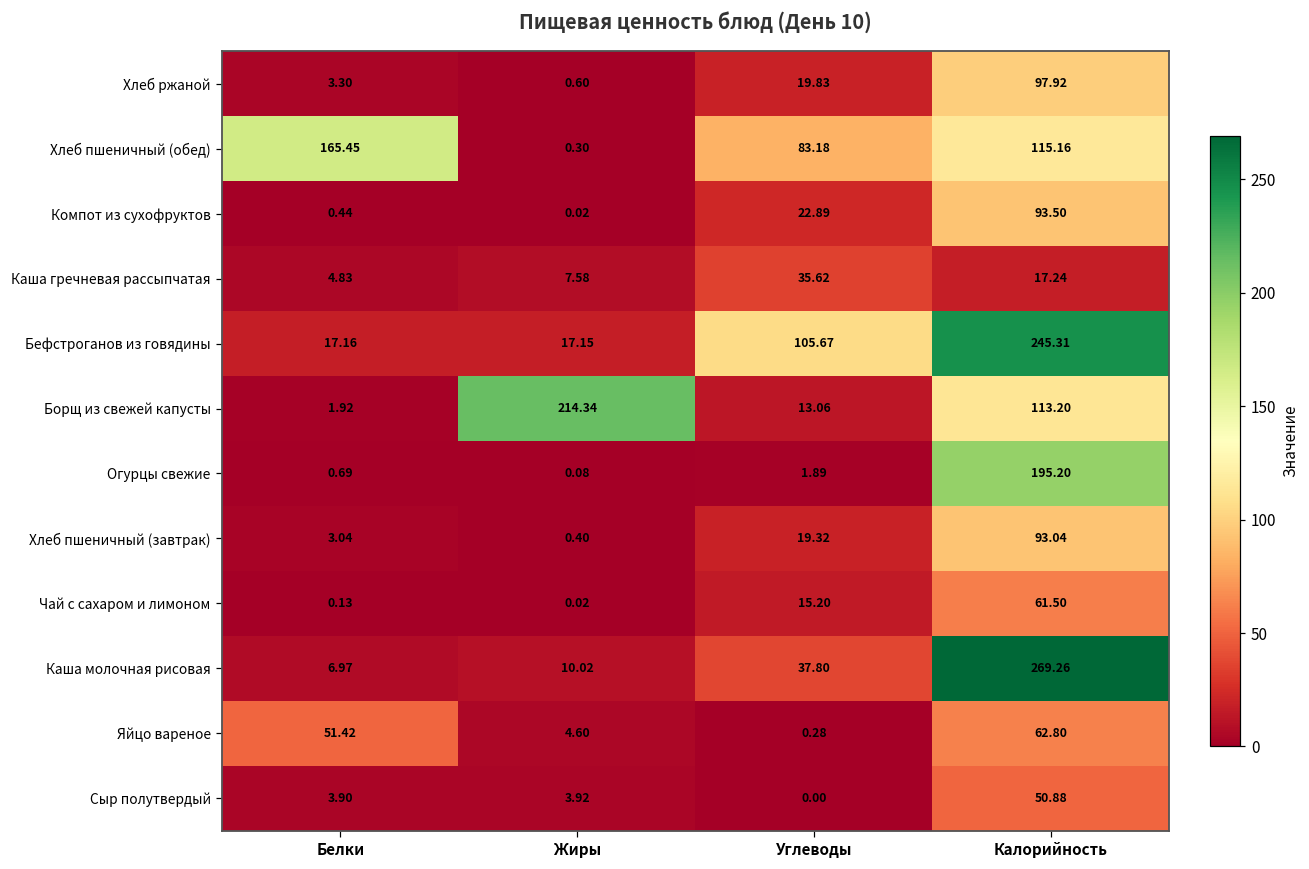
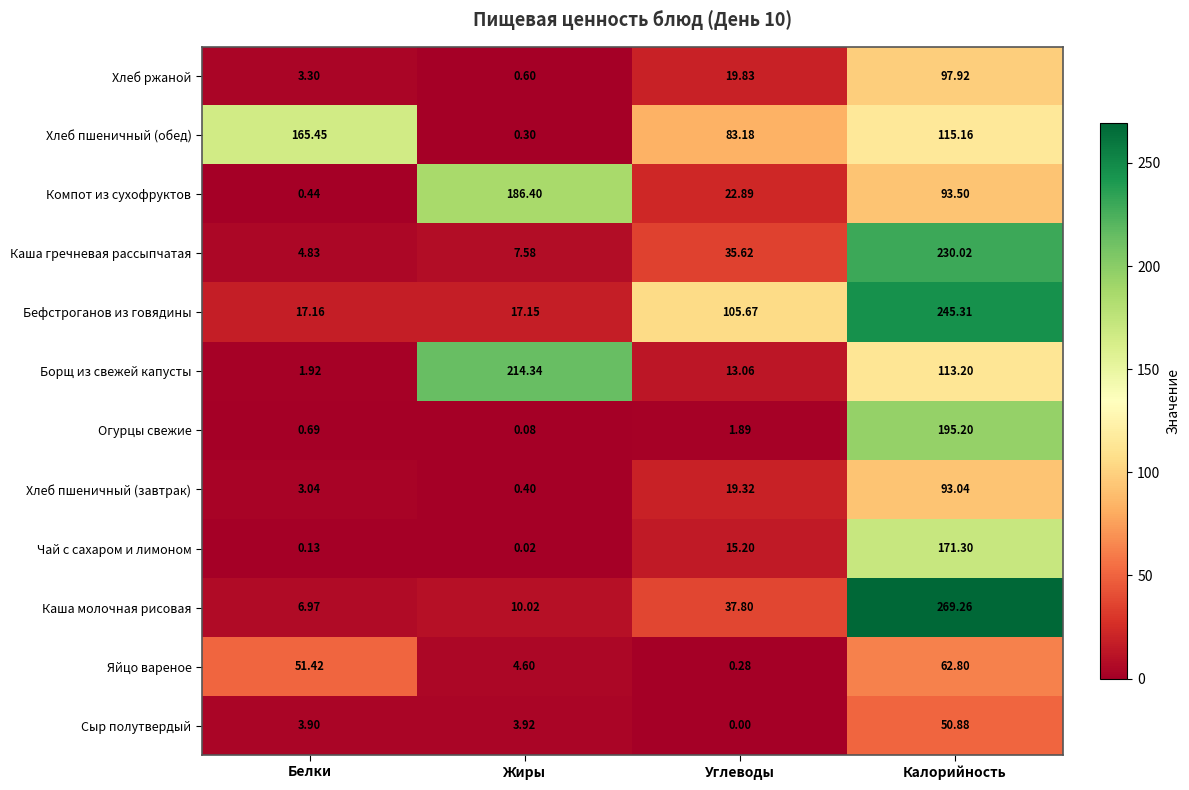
Компот из сухофруктов, Жиры: 0.02 -> 186.40
Каша гречневая рассыпчатая, Калорийность: 17.24 -> 230.02
Чай с сахаром и лимоном, Калорийность: 61.50 -> 171.30
